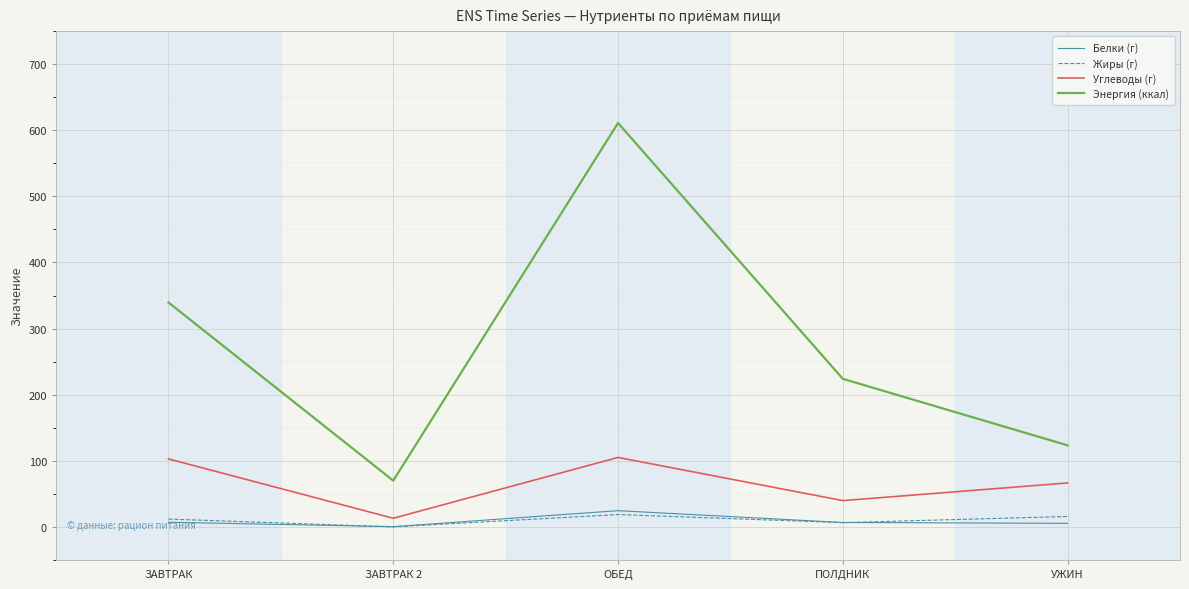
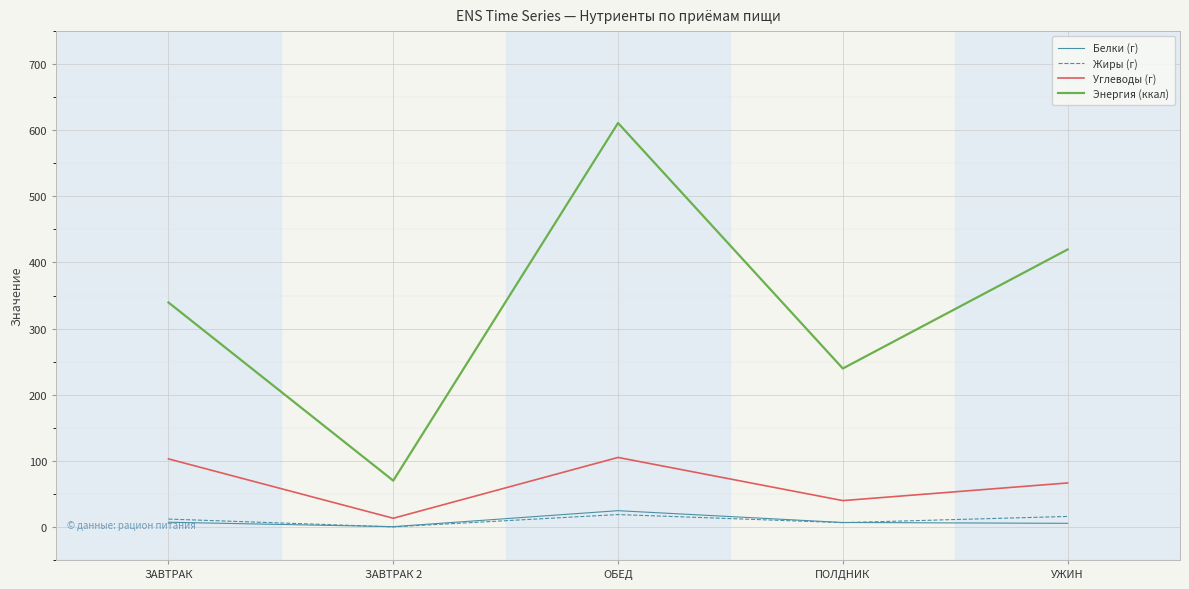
Энергия (ккал), ПОЛДНИК: 220 -> 240
Энергия (ккал), УЖИН: 120 -> 420
